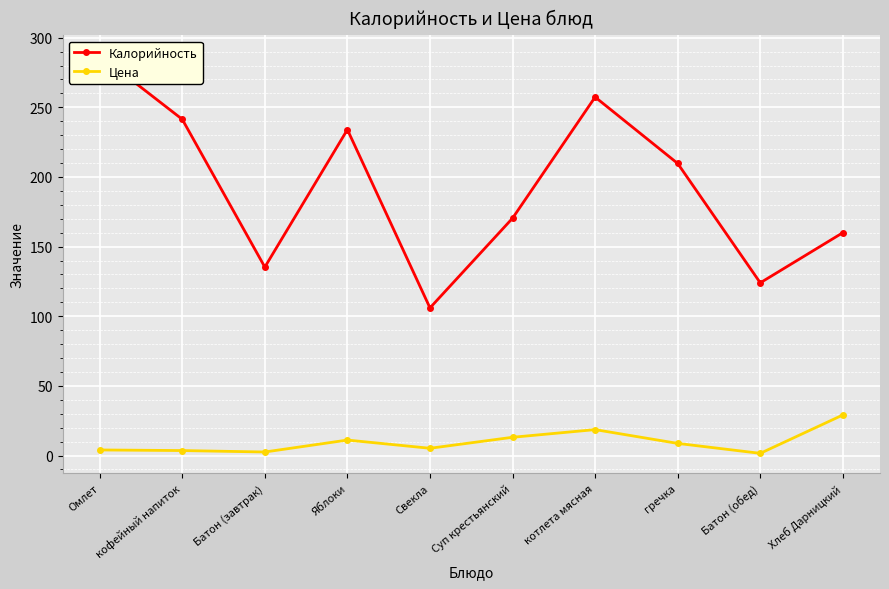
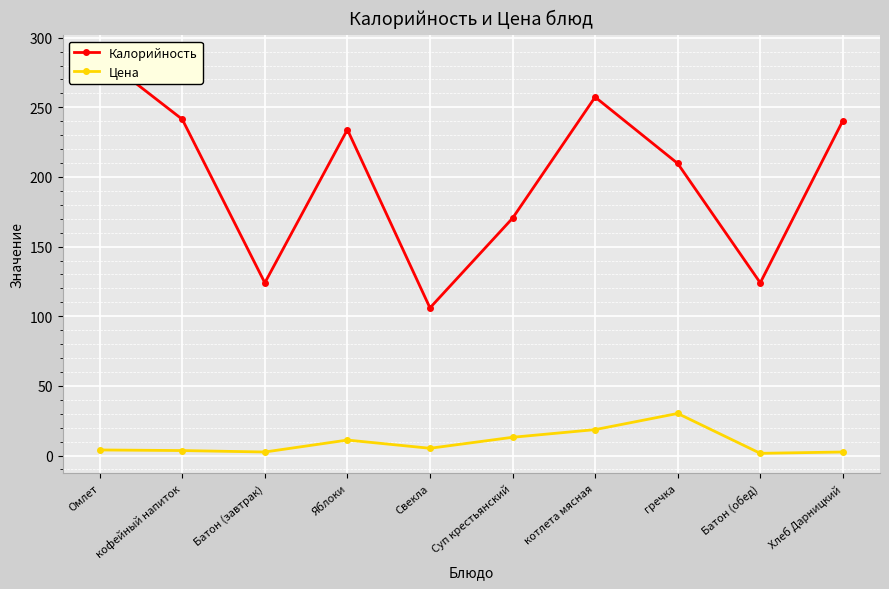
Калорийность, Батон (завтрак): 135 -> 124
Цена, гречка: 9 -> 30
Калорийность, Хлеб Дарницкий: 160 -> 240
Цена, Хлеб Дарницкий: 29 -> 3
